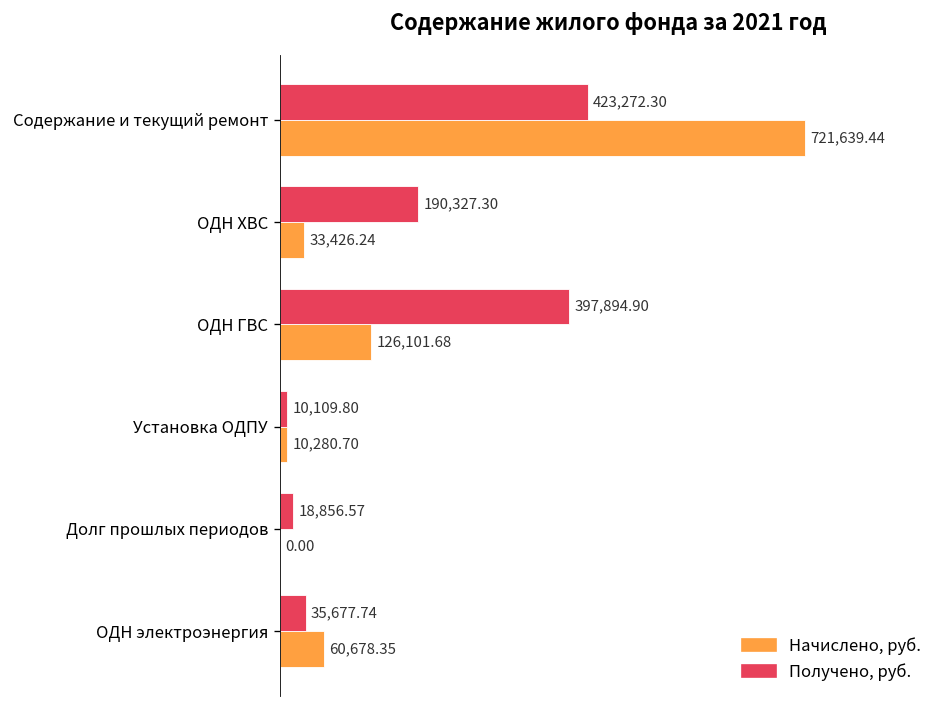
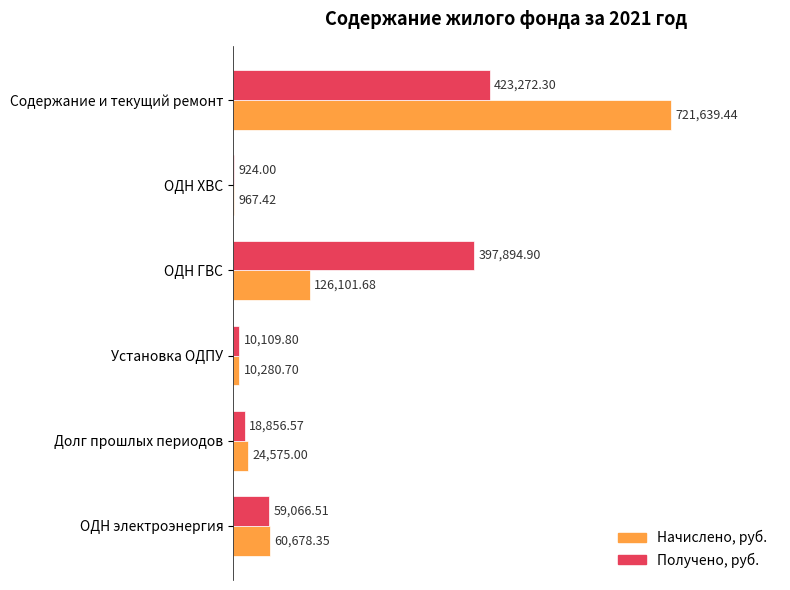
Получено, руб., ОДН ХВС: 190,327.30 -> 924.00
Начислено, руб., ОДН ХВС: 33,426.24 -> 967.42
Начислено, руб., Долг прошлых периодов: 0.00 -> 24,575.00
Получено, руб., ОДН электроэнергия: 35,677.74 -> 59,066.51
